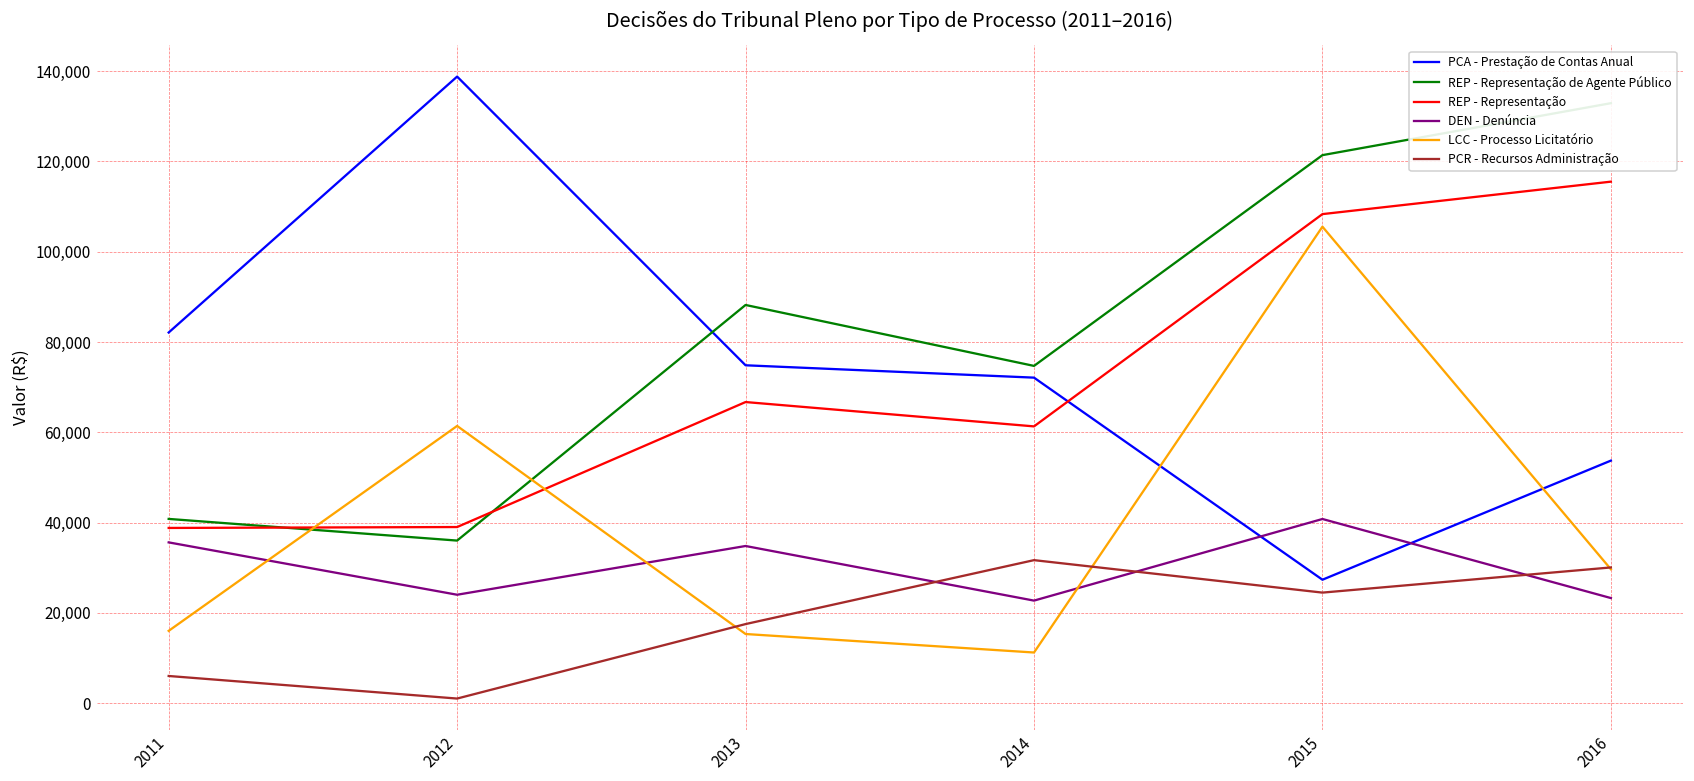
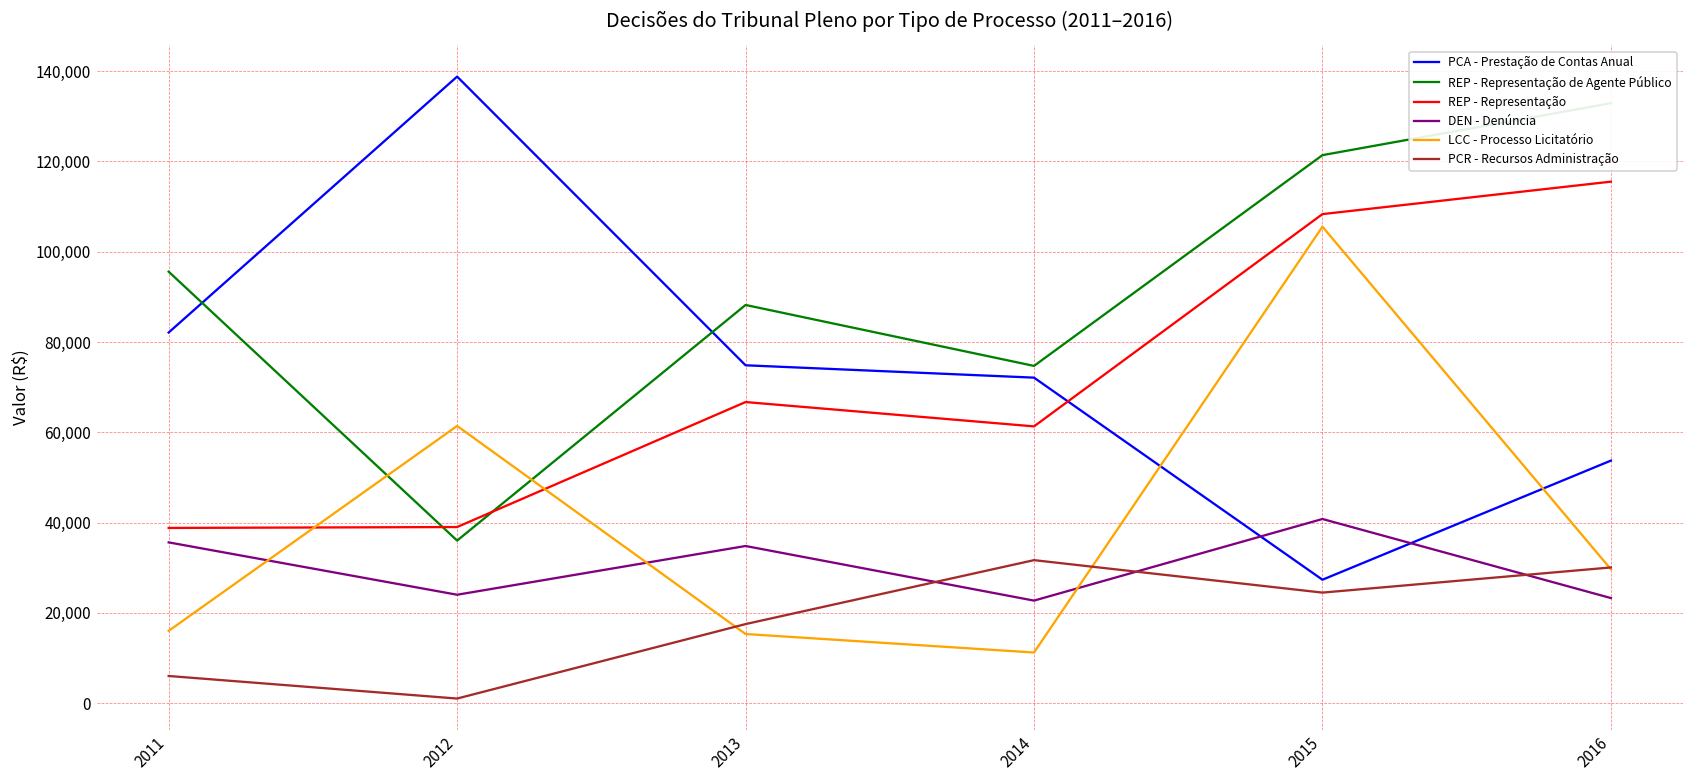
REP - Representação de Agente Público, 2011: 41,000 -> 96,000
